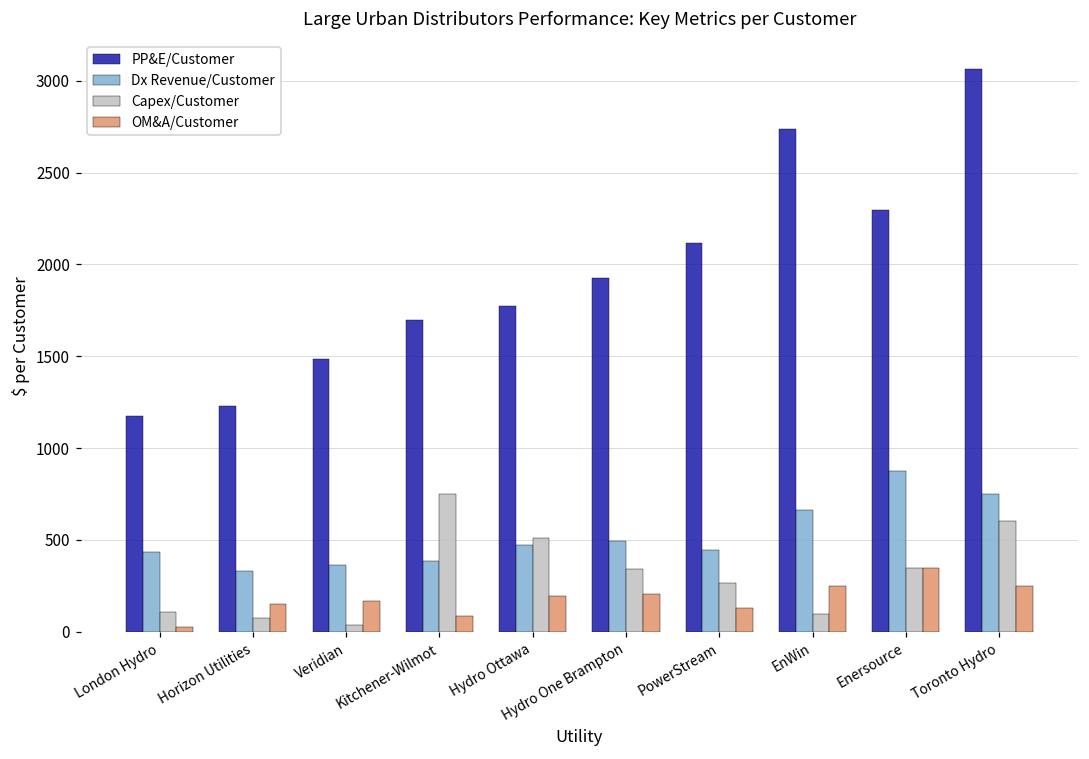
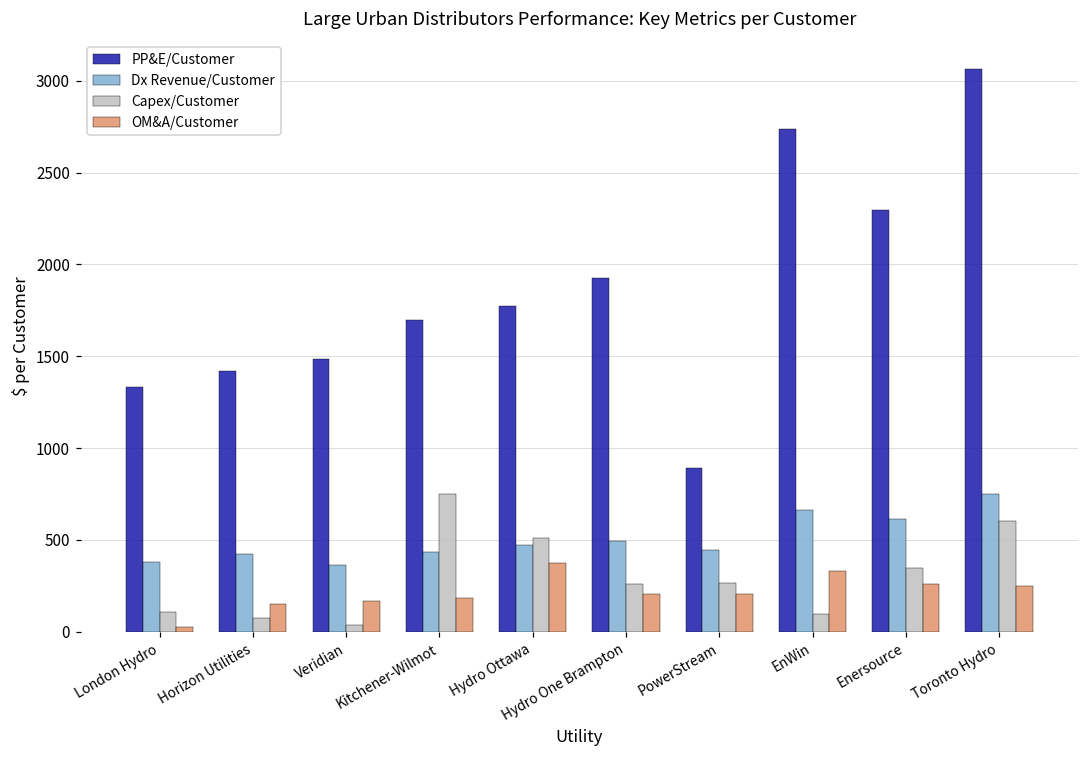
PP&E/Customer, London Hydro: 1180 -> 1330
Dx Revenue/Customer, London Hydro: 430 -> 380
PP&E/Customer, Horizon Utilities: 1230 -> 1420
Dx Revenue/Customer, Horizon Utilities: 330 -> 420
Dx Revenue/Customer, Kitchener-Wilmot: 380 -> 430
OM&A/Customer, Kitchener-Wilmot: 80 -> 180
OM&A/Customer, Hydro Ottawa: 190 -> 370
Capex/Customer, Hydro One Brampton: 340 -> 260
PP&E/Customer, PowerStream: 2120 -> 890
OM&A/Customer, PowerStream: 130 -> 200
OM&A/Customer, EnWin: 250 -> 330
Dx Revenue/Customer, Enersource: 880 -> 620
OM&A/Customer, Enersource: 350 -> 260
